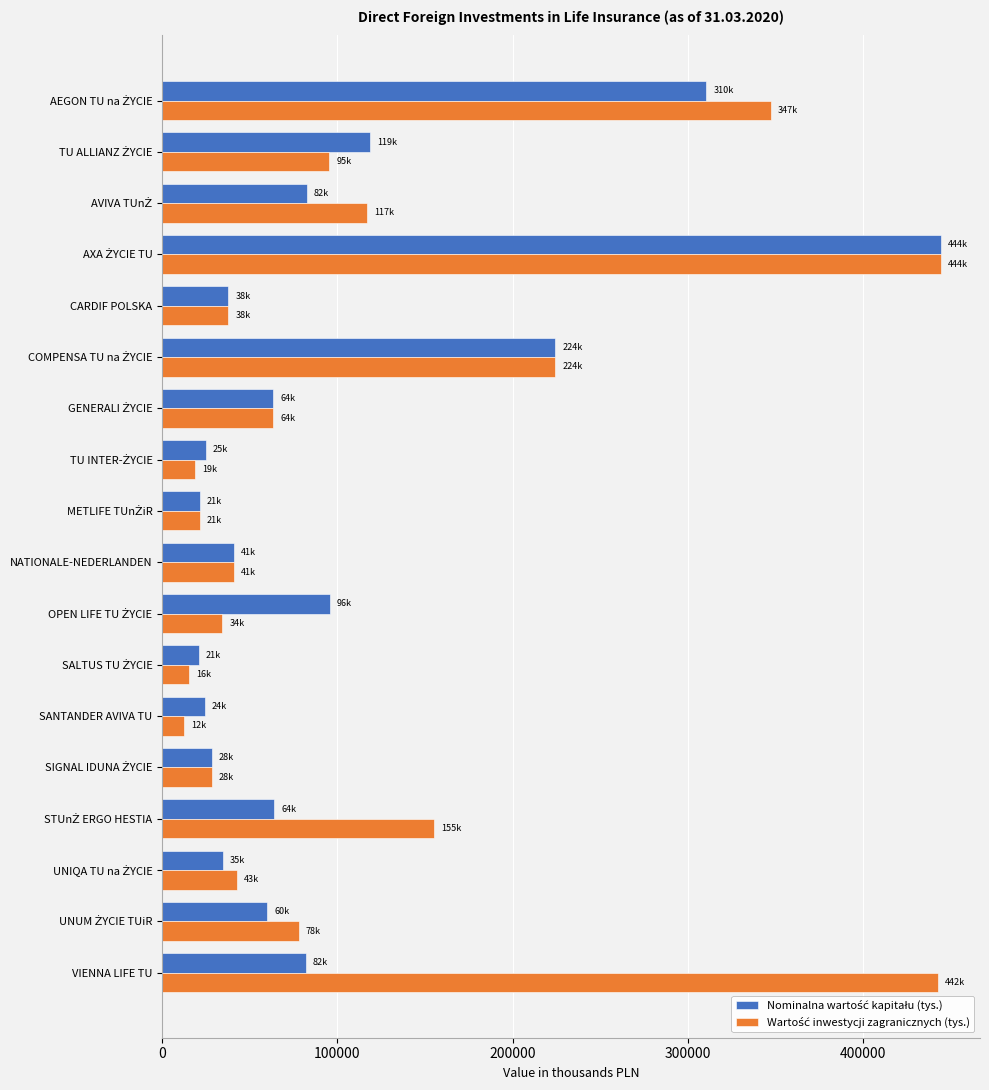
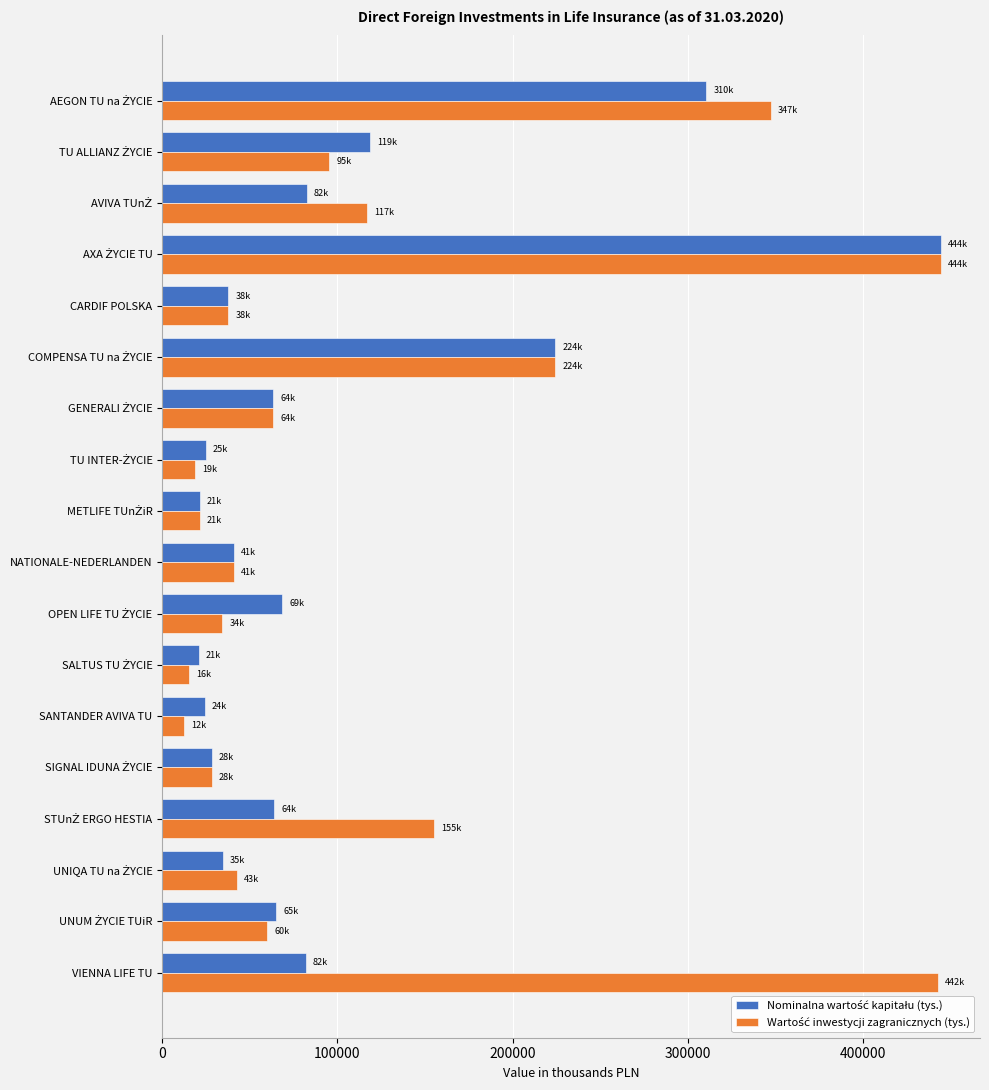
Nominalna wartość kapitału (tys.), OPEN LIFE TU ŻYCIE: 96k -> 69k
Nominalna wartość kapitału (tys.), UNUM ŻYCIE TUiR: 60k -> 65k
Wartość inwestycji zagranicznych (tys.), UNUM ŻYCIE TUiR: 78k -> 60k
